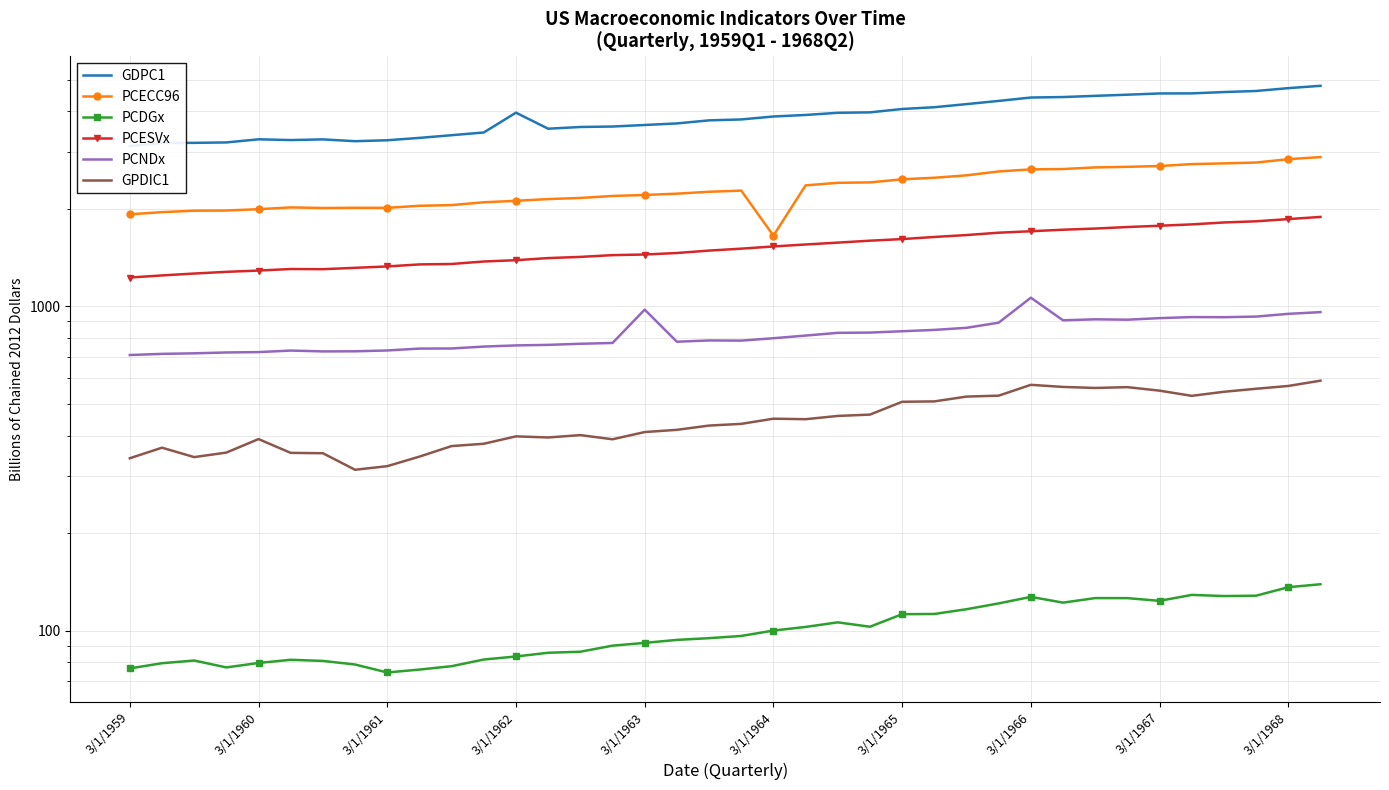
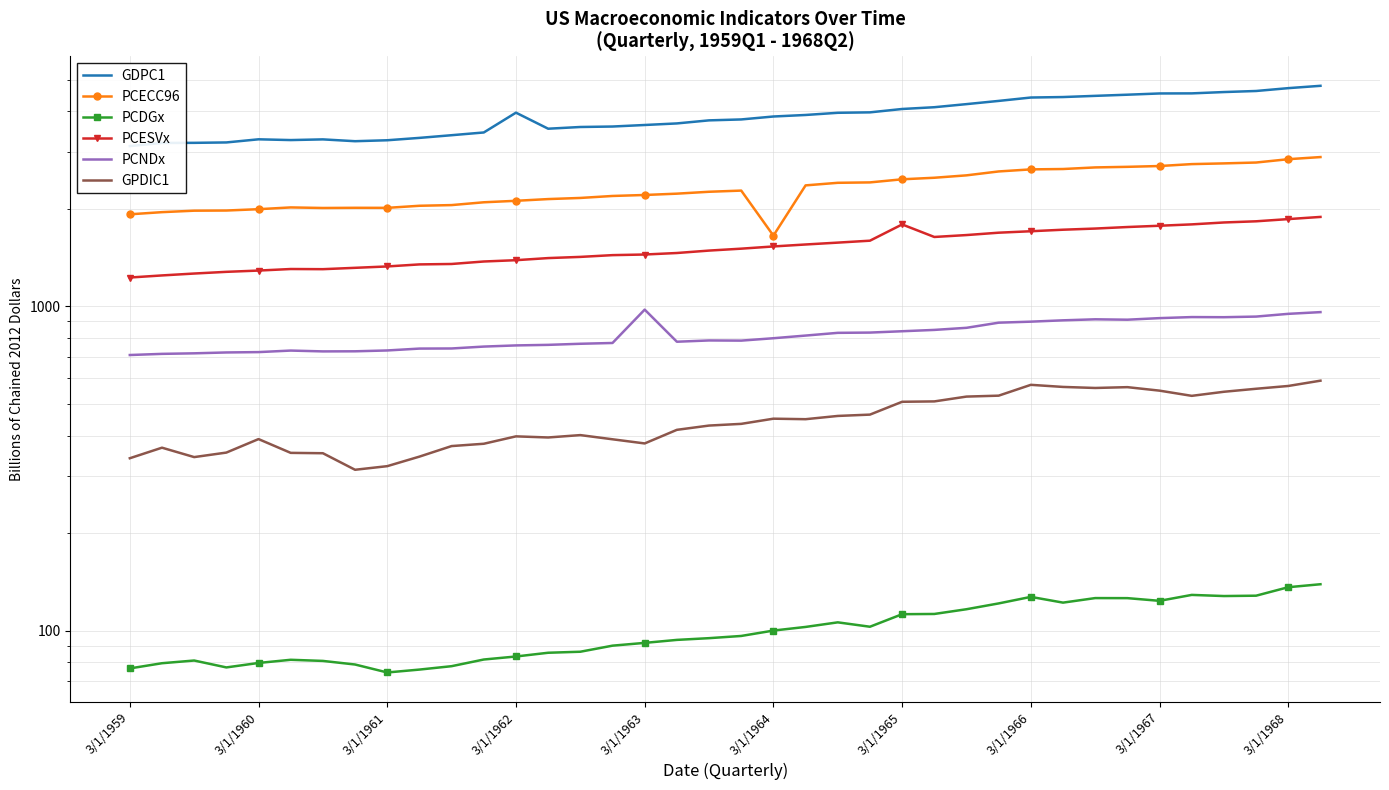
GPDIC1, 3/1/1963: 410 -> 380
PCESVx, 3/1/1965: 1600 -> 1800
PCNDx, 3/1/1966: 1060 -> 900
